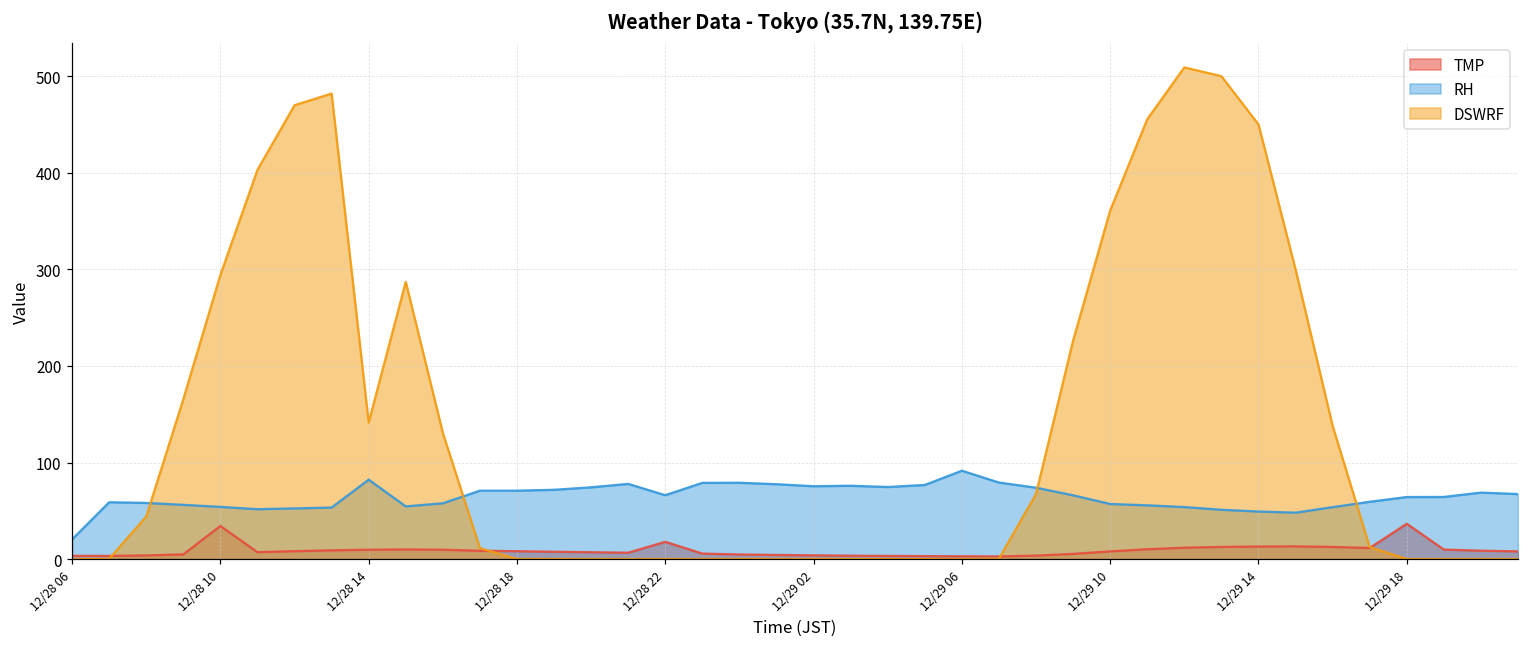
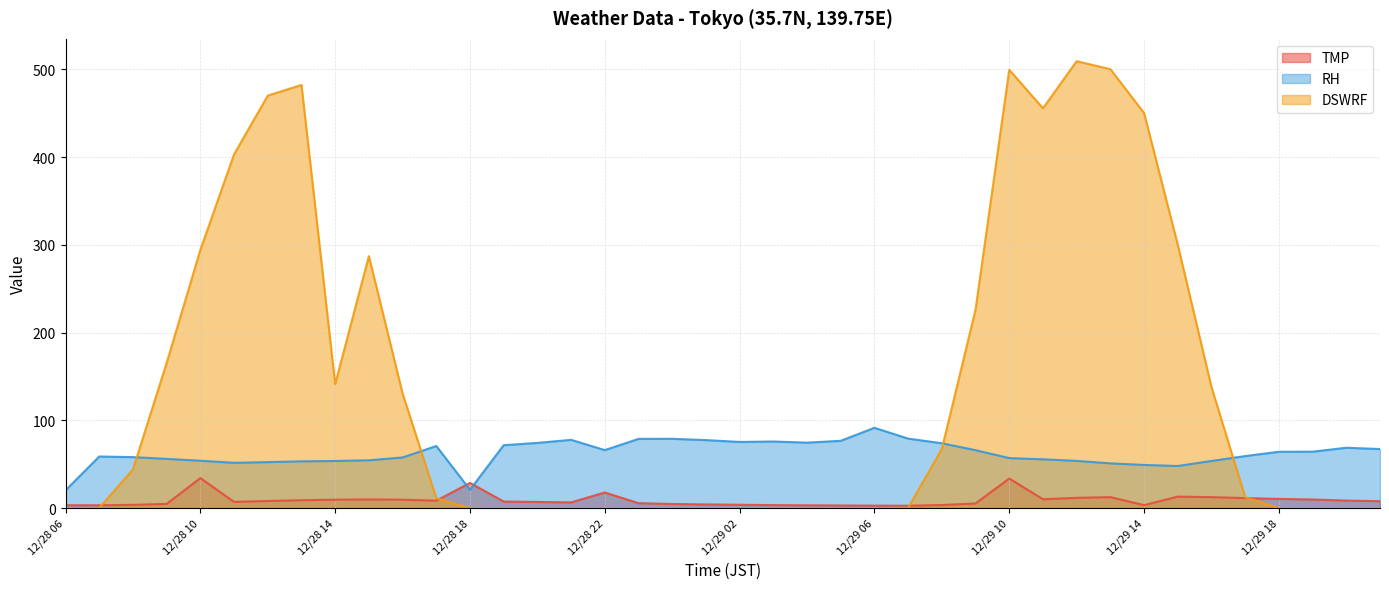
RH, 12/28 14: 80 -> 50
TMP, 12/28 18: 10 -> 30
RH, 12/28 18: 70 -> 20
TMP, 12/29 10: 10 -> 30
DSWRF, 12/29 10: 360 -> 500
TMP, 12/29 14: 10 -> 0
TMP, 12/29 18: 40 -> 10
